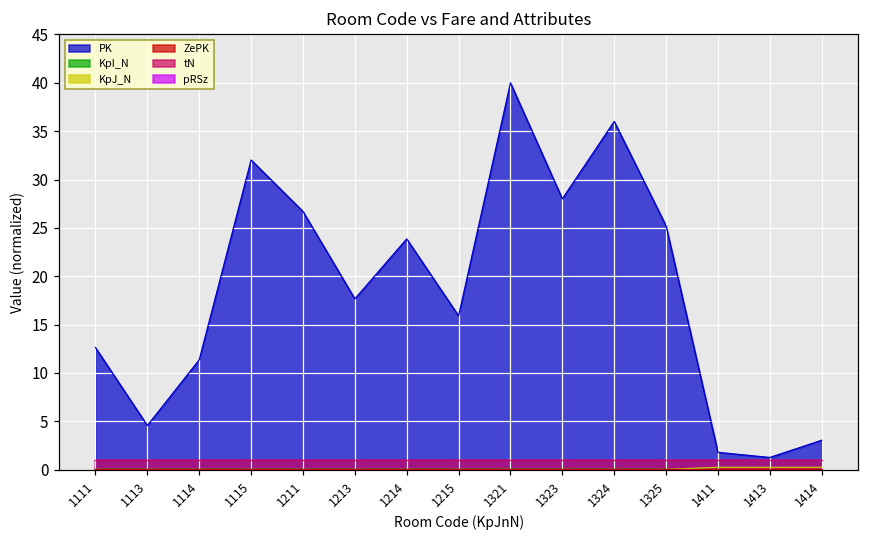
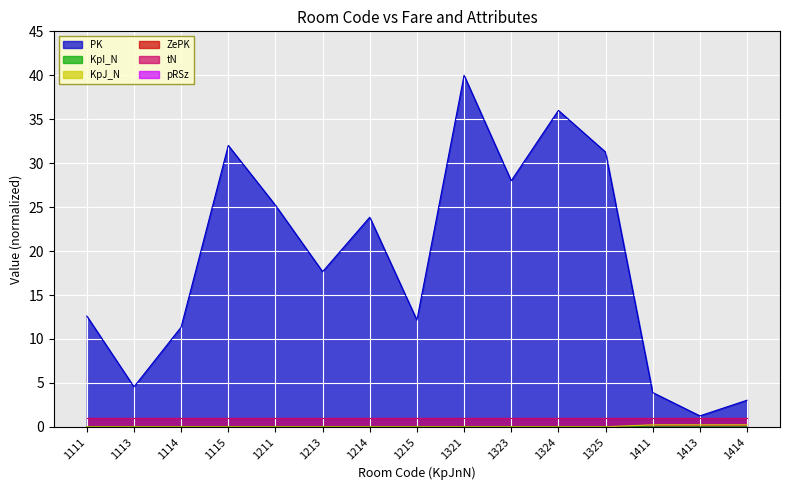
PK, 1211: 27 -> 25
PK, 1215: 16 -> 12
PK, 1325: 25 -> 31
PK, 1411: 2 -> 4
